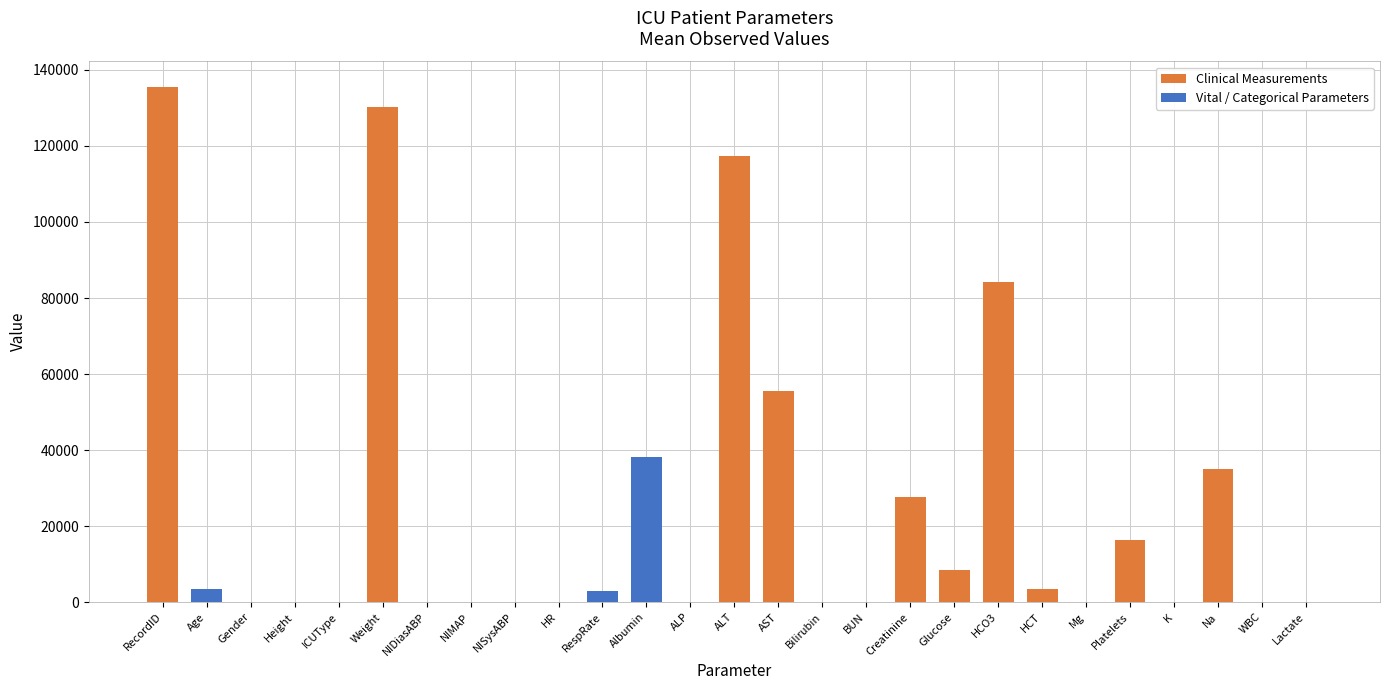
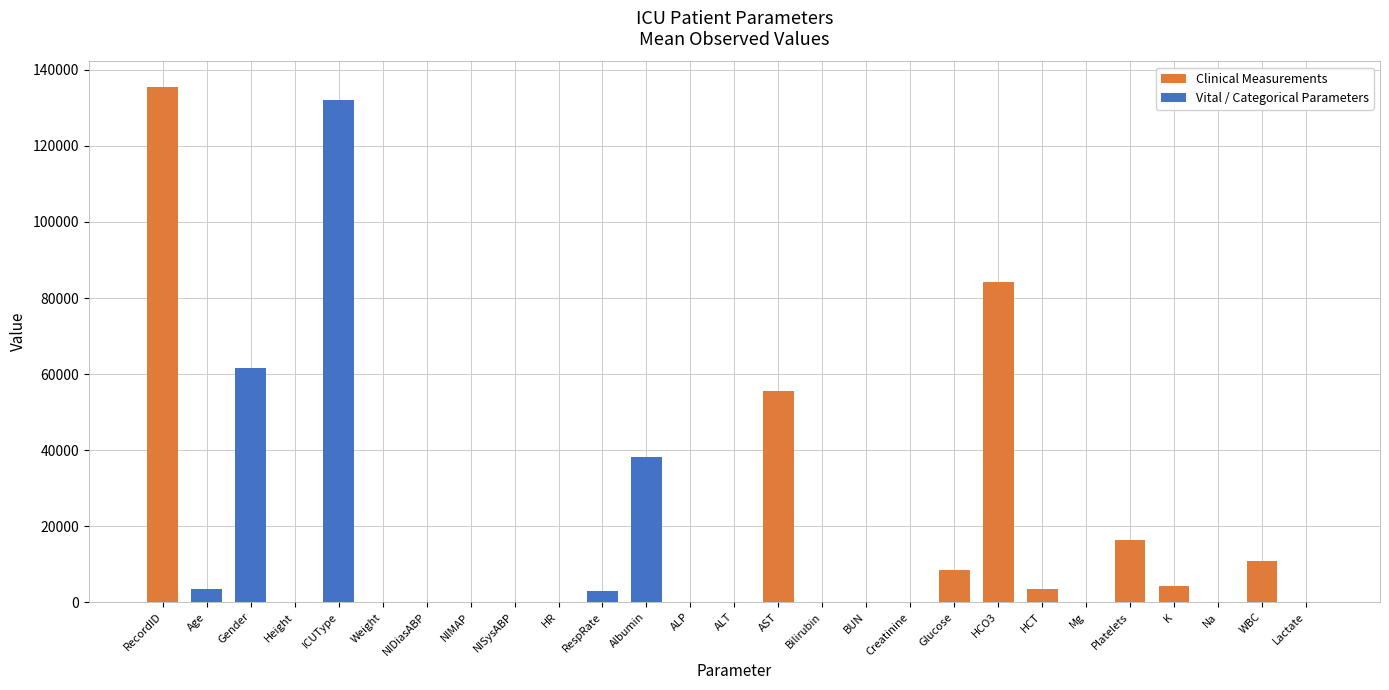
Gender: 0 -> 62000
ICUType: 0 -> 132000
Weight: 130000 -> 0
ALT: 117000 -> 0
Creatinine: 28000 -> 0
K: 0 -> 4000
Na: 35000 -> 0
WBC: 0 -> 11000
